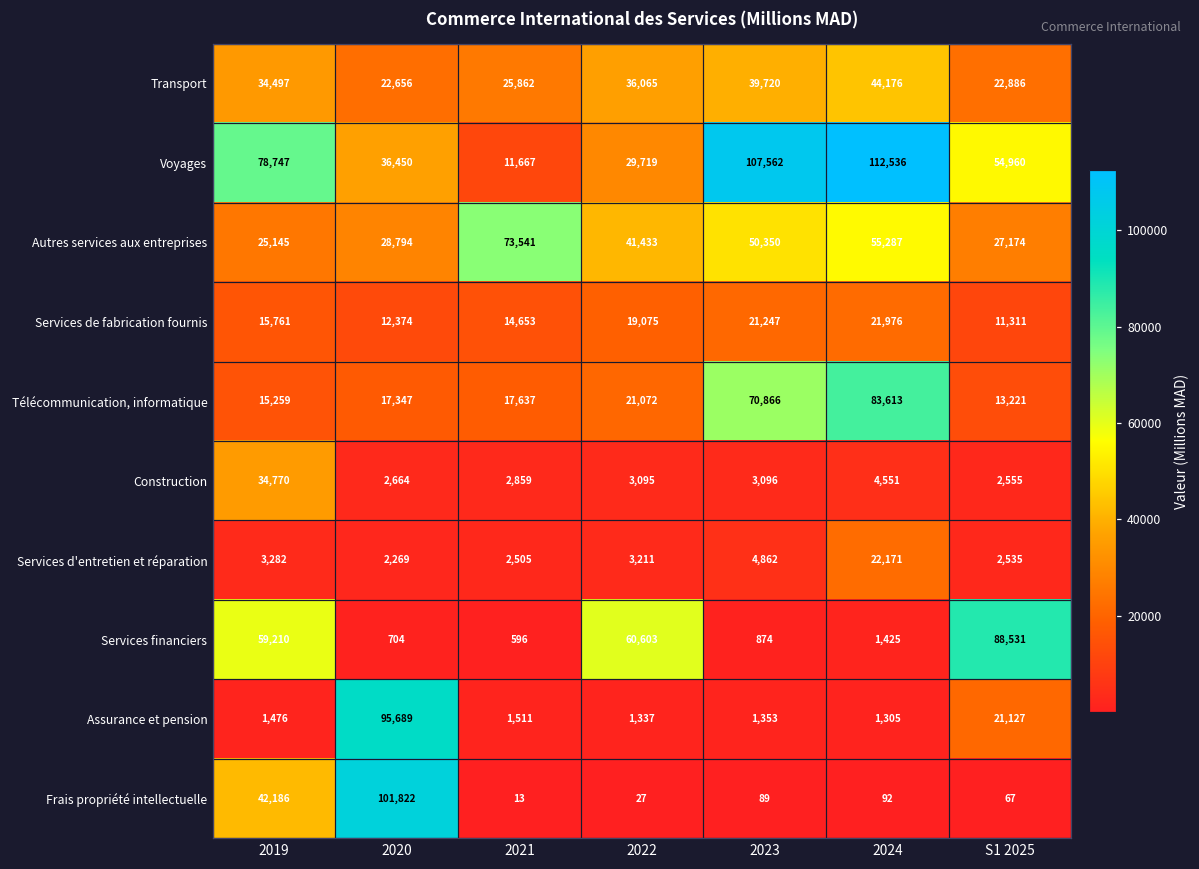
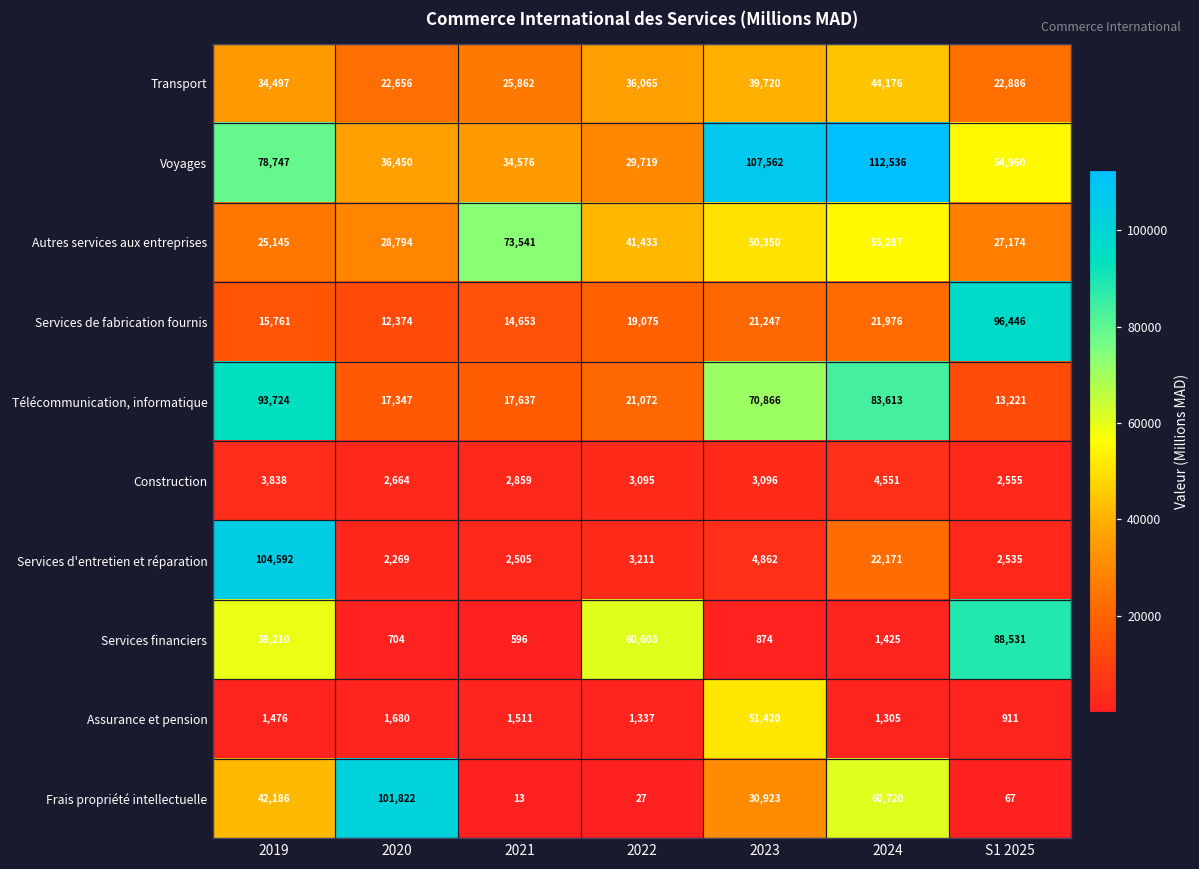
Voyages, 2021: 11,667 -> 34,576
Services de fabrication fournis, S1 2025: 11,311 -> 96,446
Télécommunication, informatique, 2019: 15,259 -> 93,724
Construction, 2019: 34,770 -> 3,838
Services d'entretien et réparation, 2019: 3,282 -> 104,592
Assurance et pension, 2020: 95,689 -> 1,680
Assurance et pension, 2023: 1,353 -> 51,420
Assurance et pension, S1 2025: 21,127 -> 911
Frais propriété intellectuelle, 2023: 89 -> 30,923
Frais propriété intellectuelle, 2024: 92 -> 60,720
